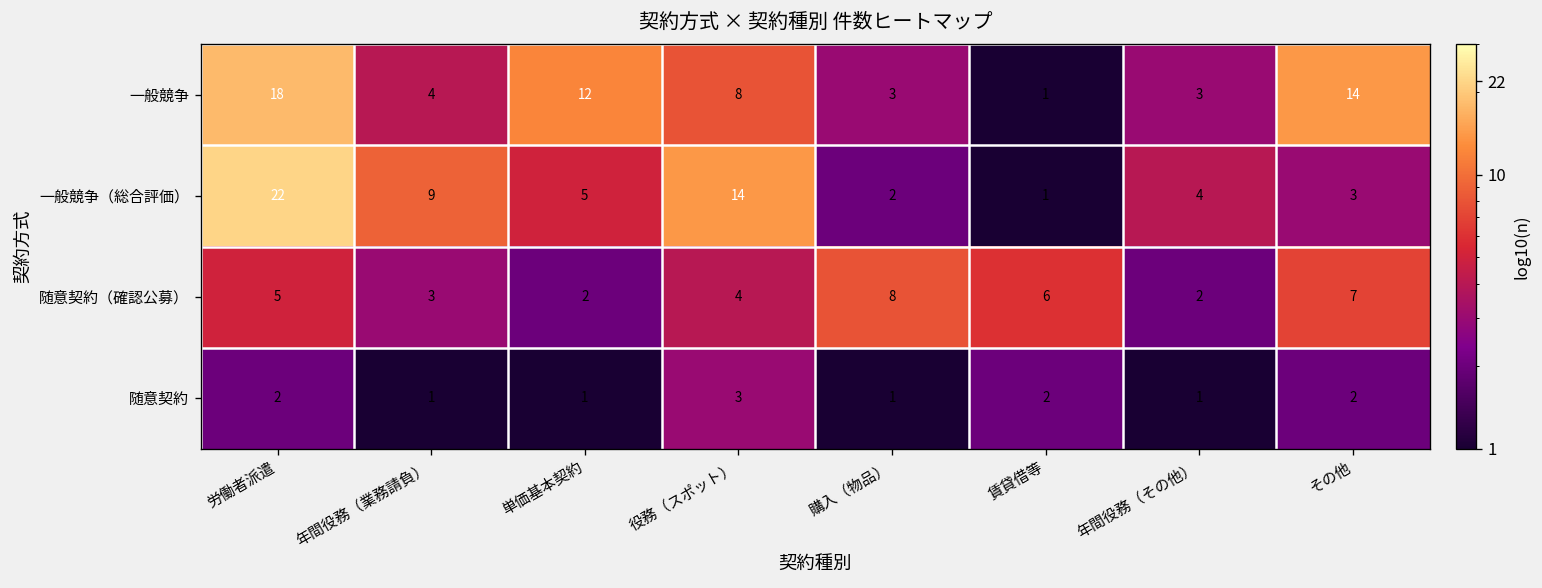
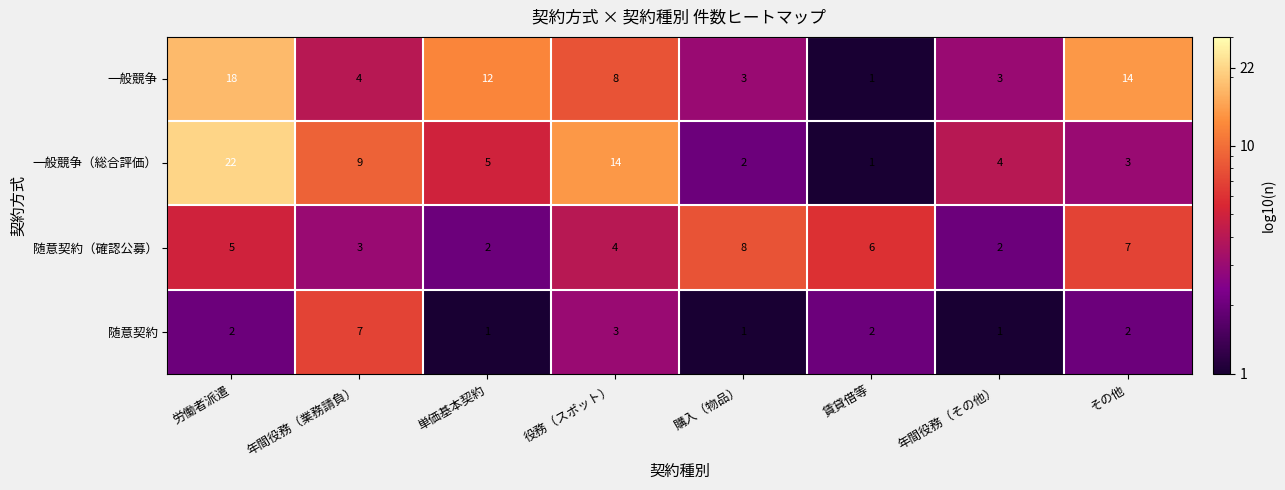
随意契約, 年間役務（業務請負）: 1 -> 7
